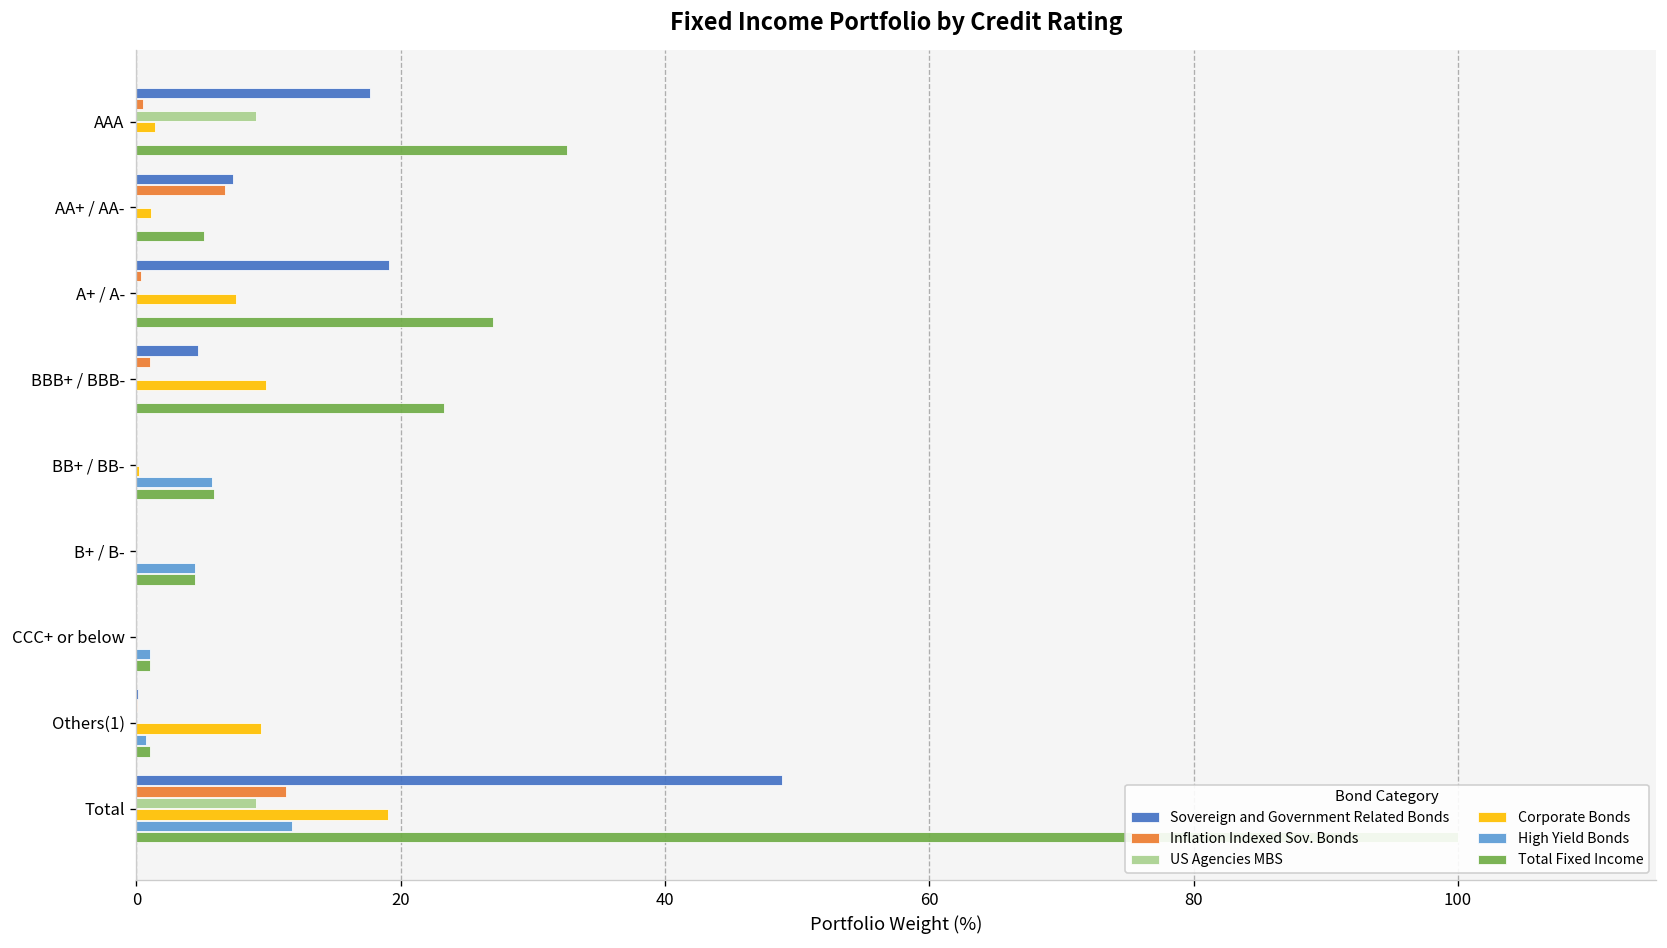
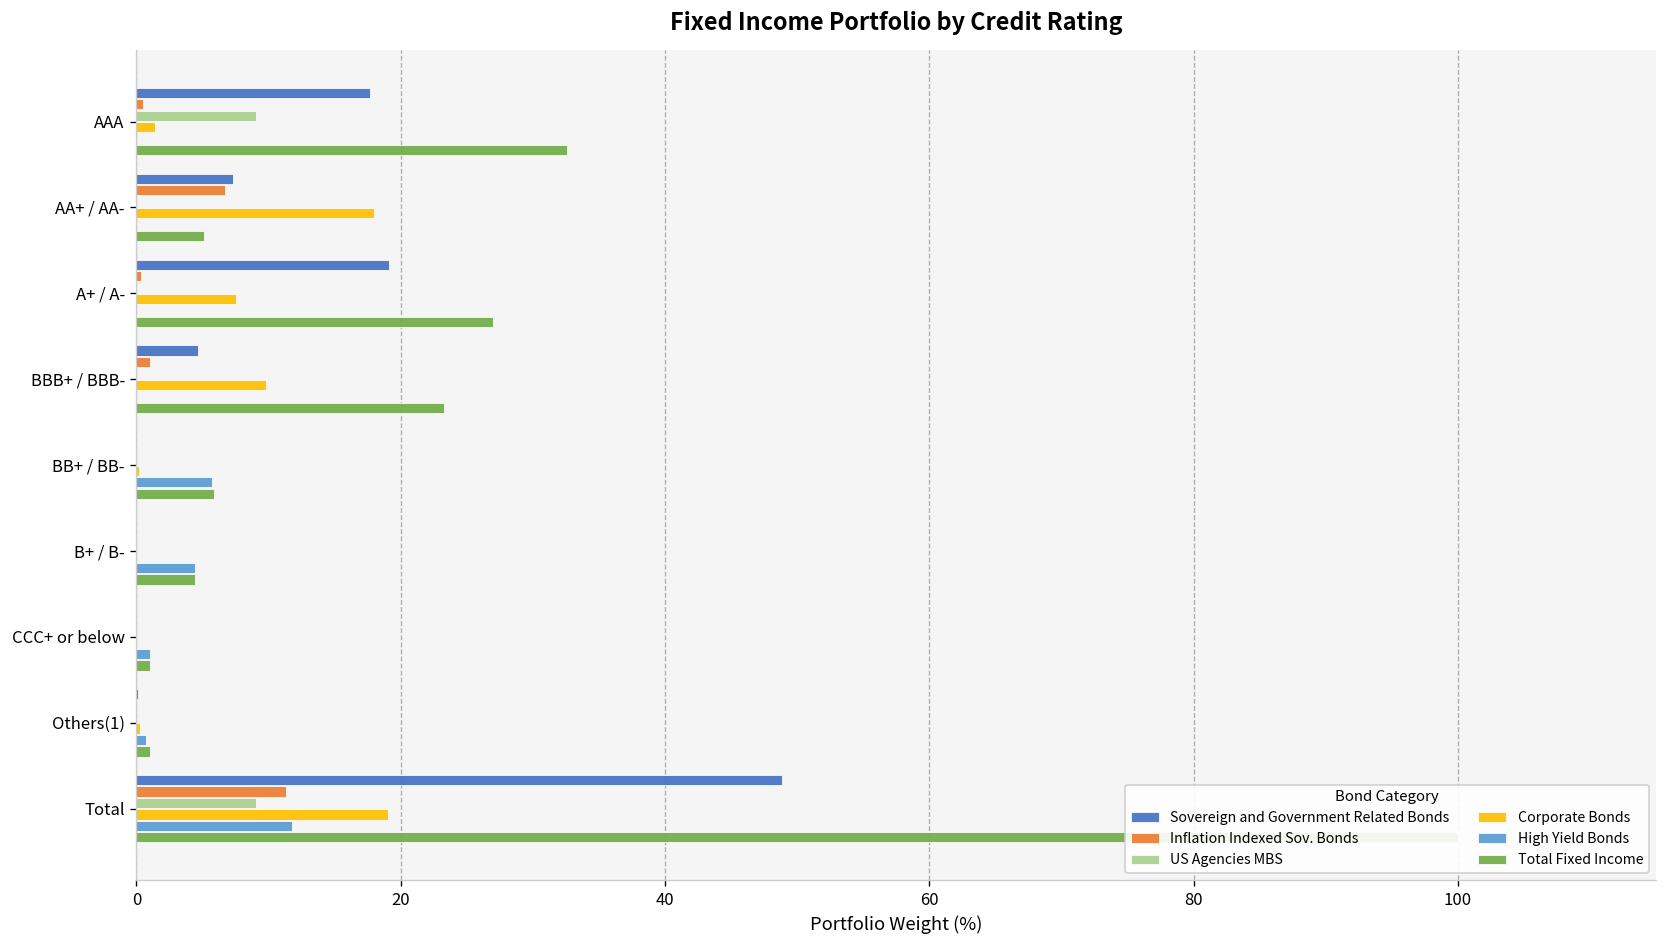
Corporate Bonds, AA+ / AA-: 1.1 -> 18.0
Corporate Bonds, Others(1): 9.5 -> 0.2
